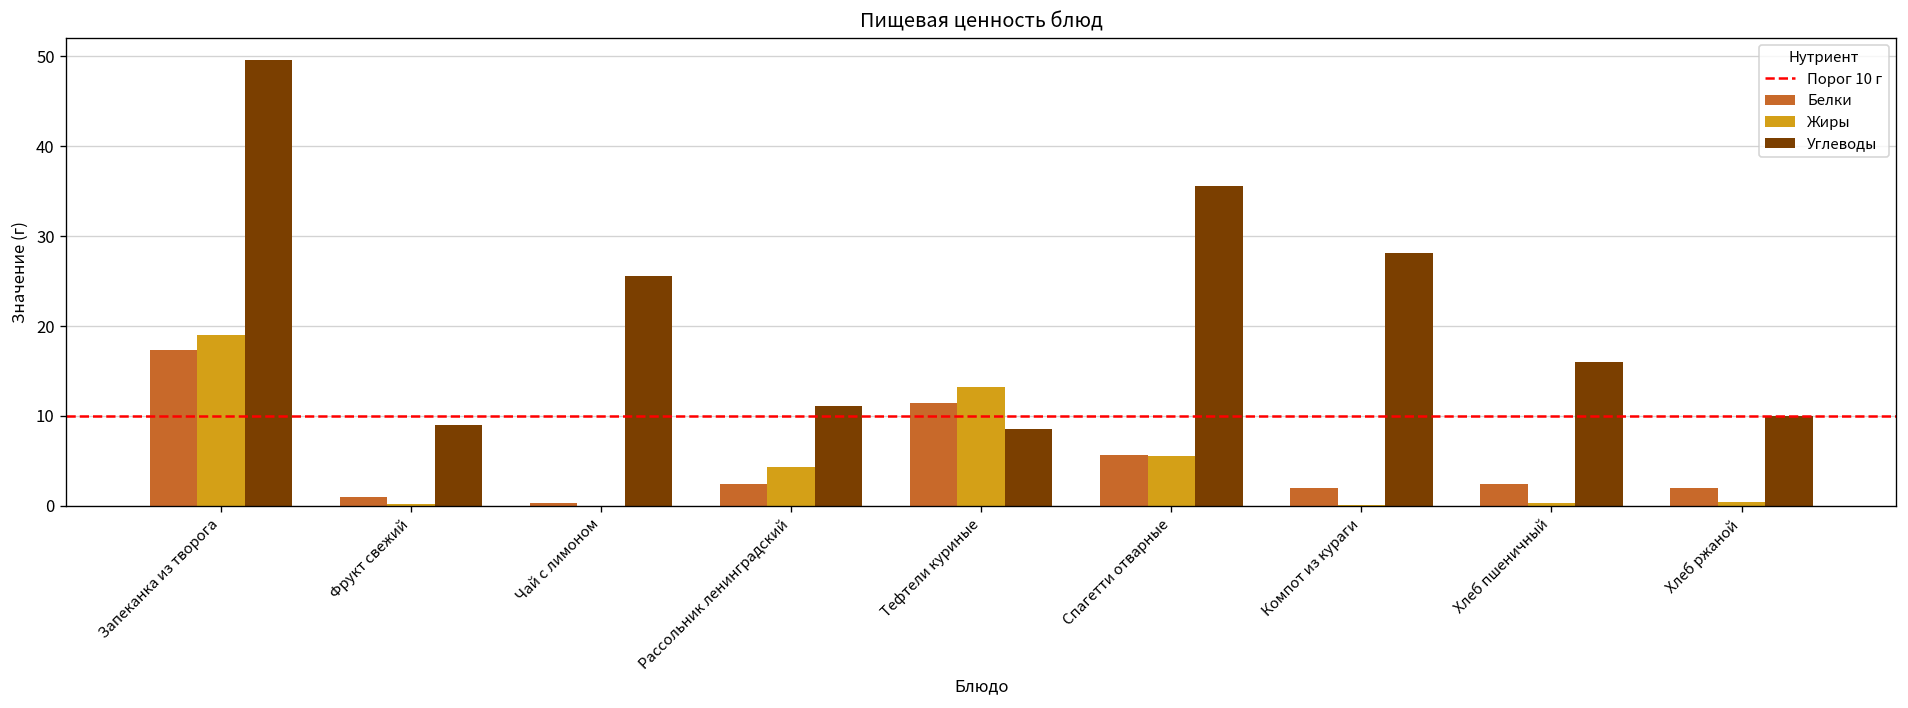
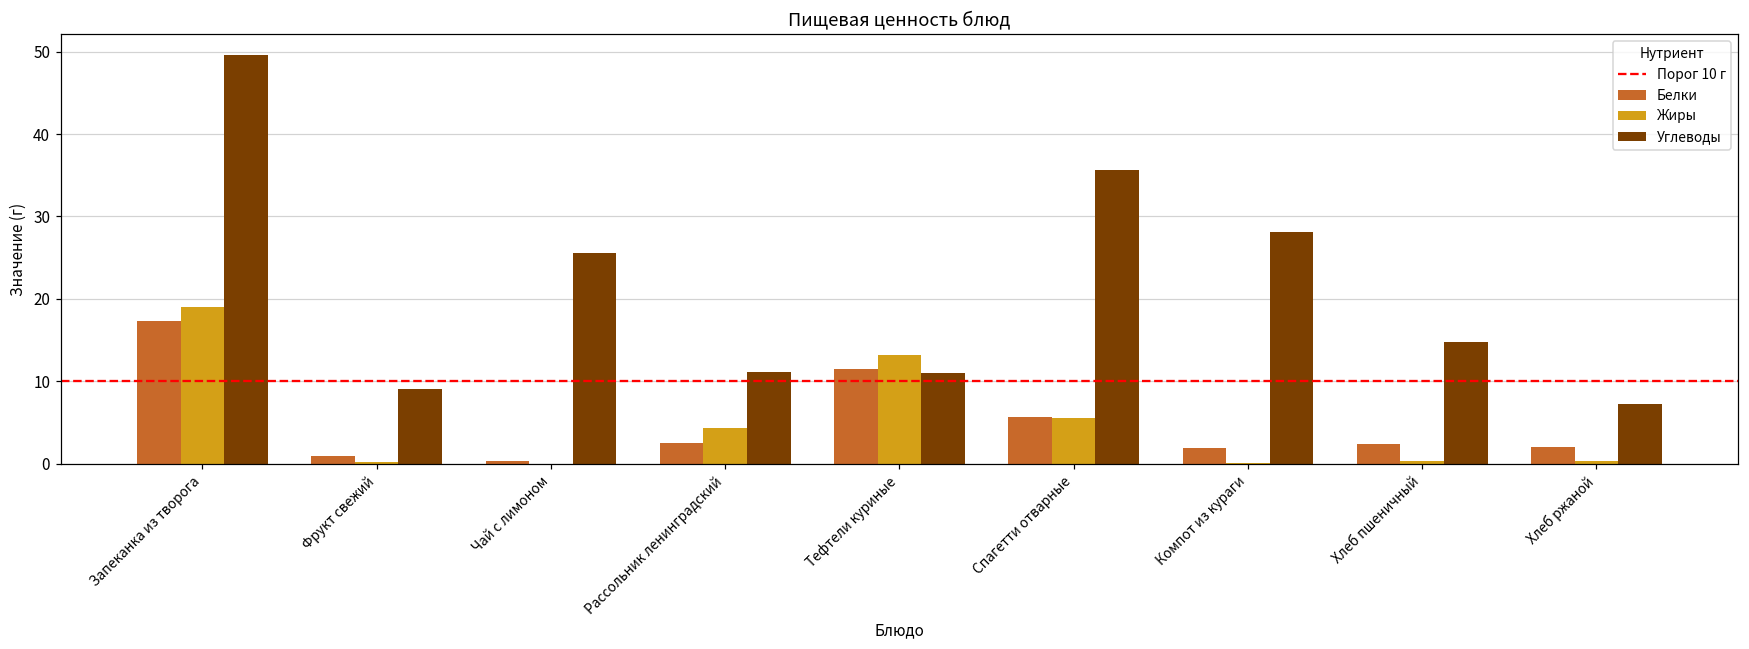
Углеводы, Тефтели куриные: 9 -> 11
Углеводы, Хлеб пшеничный: 16 -> 15
Углеводы, Хлеб ржаной: 10 -> 7
